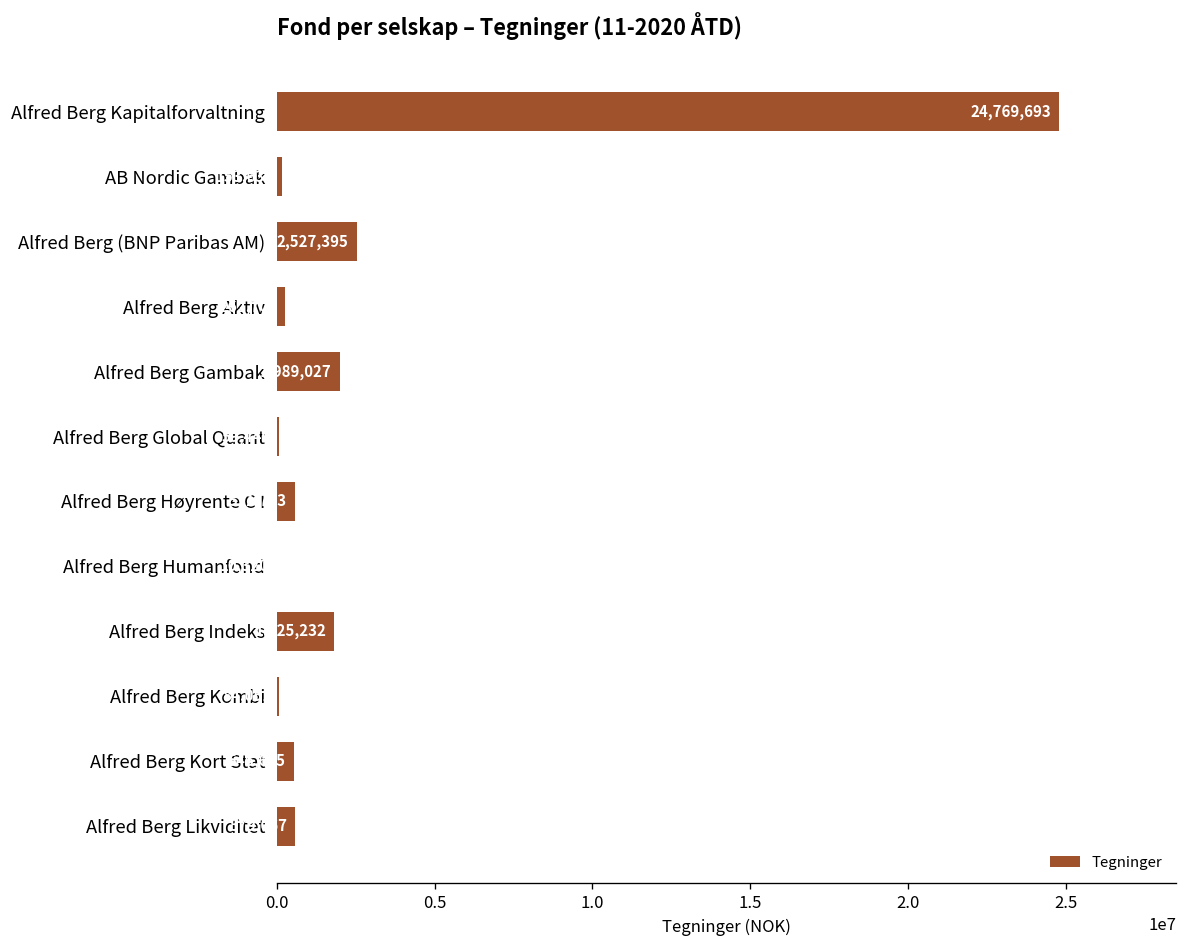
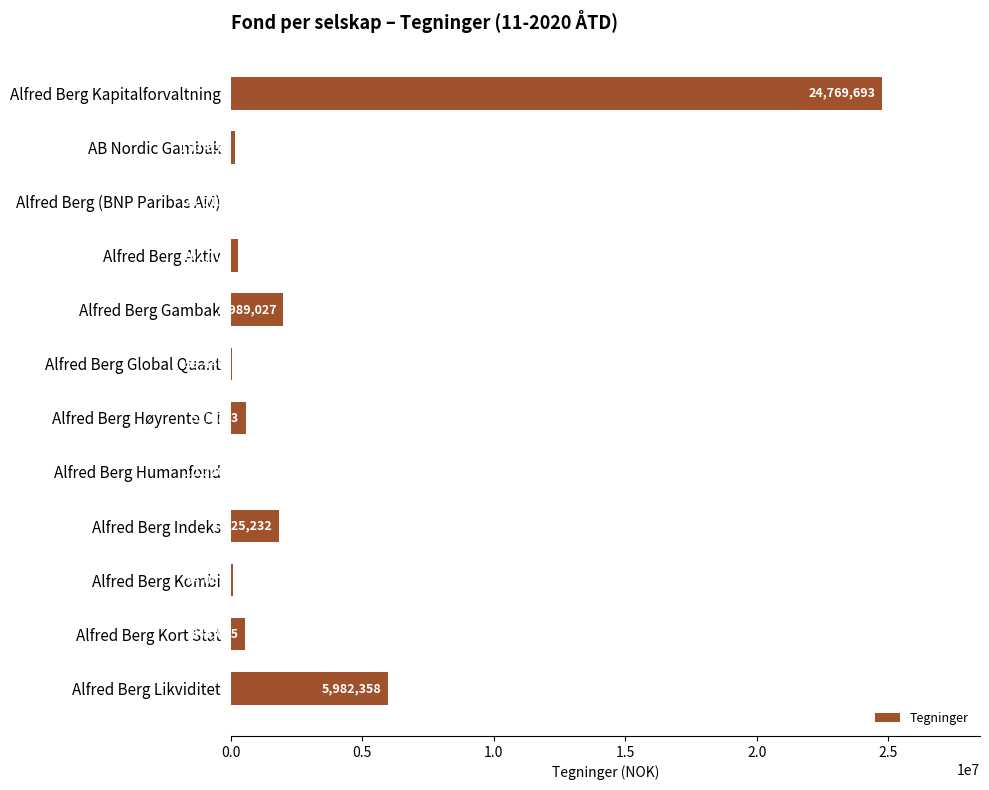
Alfred Berg (BNP Paribas AM): 2500000 -> 0
Alfred Berg Likviditet: 600000 -> 6000000
